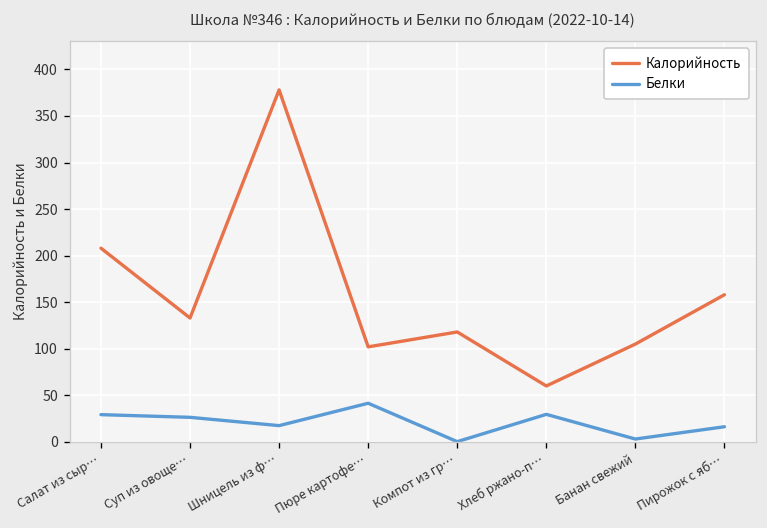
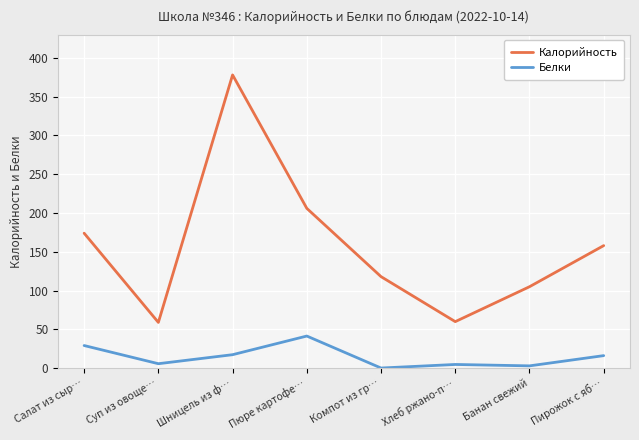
Калорийность, Салат из сыр…: 210 -> 170
Калорийность, Суп из овоще…: 130 -> 60
Белки, Суп из овоще…: 30 -> 10
Калорийность, Пюре картофе…: 100 -> 210
Белки, Хлеб ржано-п…: 30 -> 0
